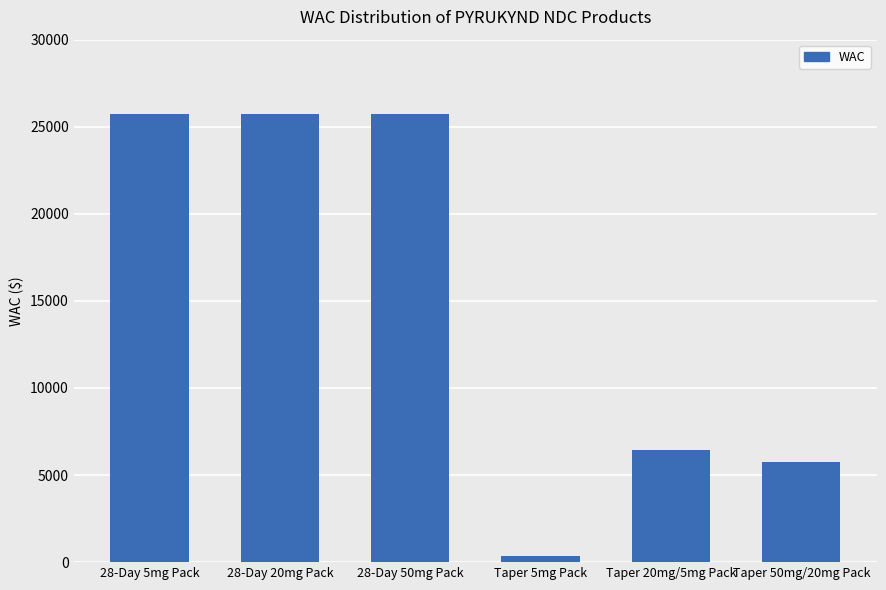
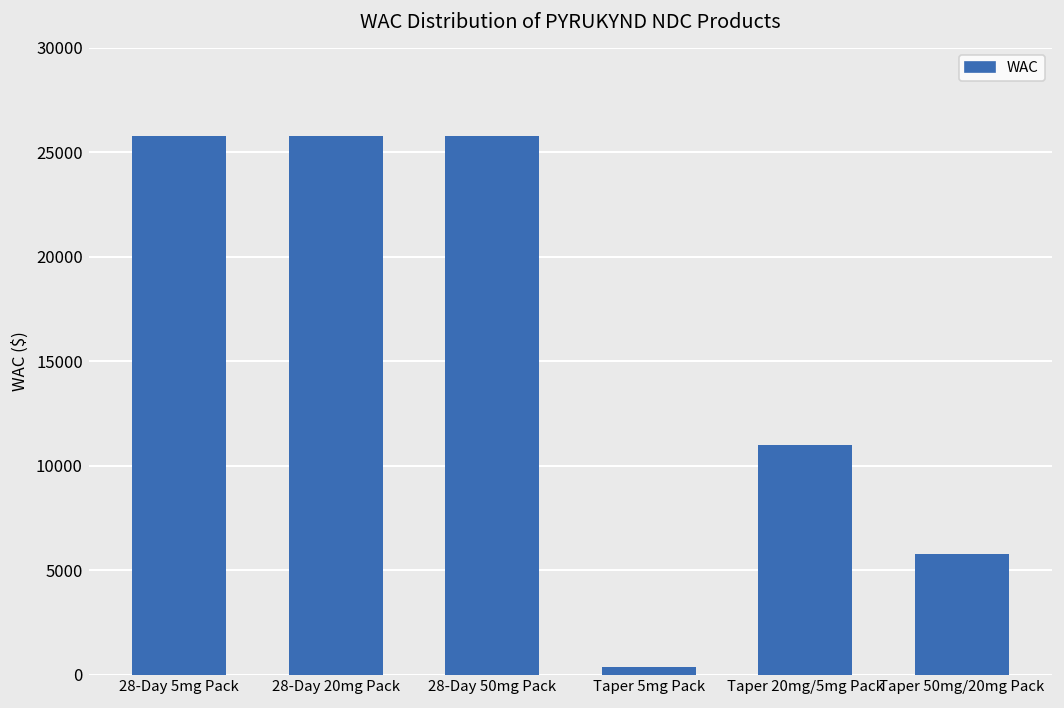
Taper 20mg/5mg Pack: 6400 -> 11000
